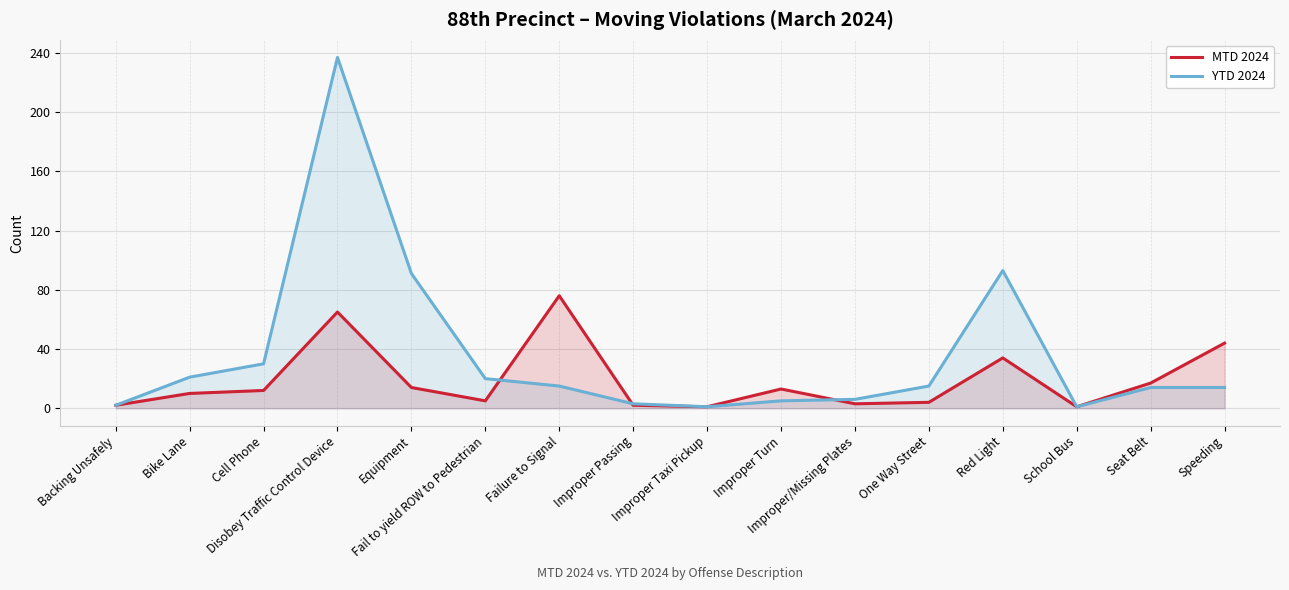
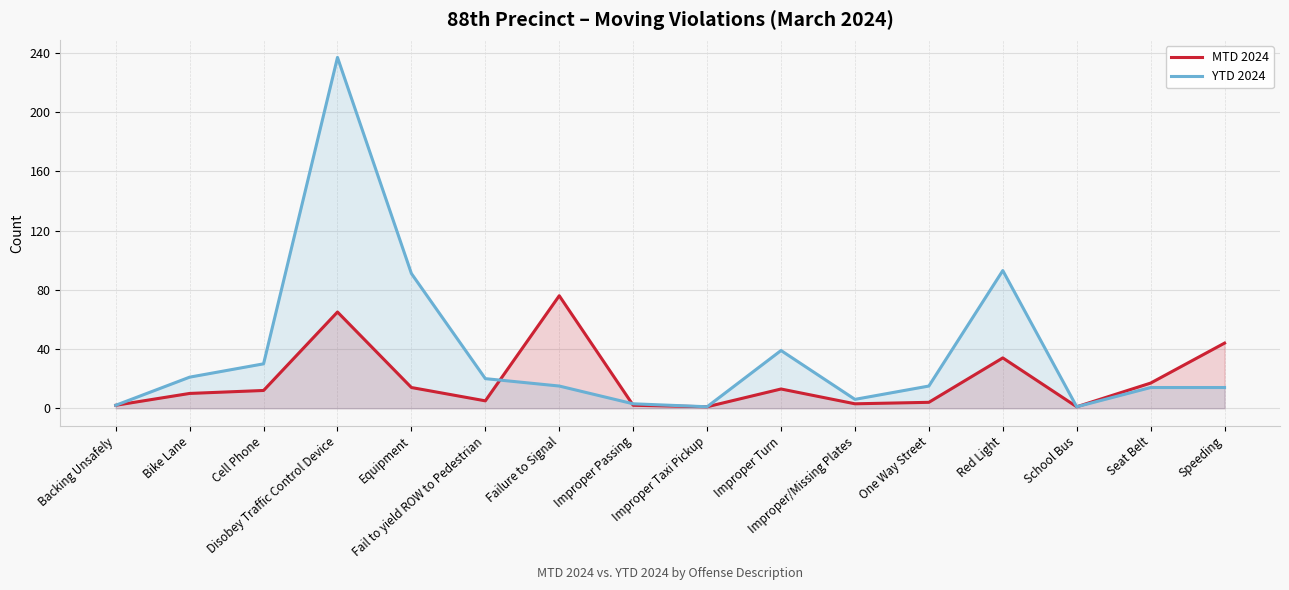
YTD 2024, Improper Turn: 5 -> 39
